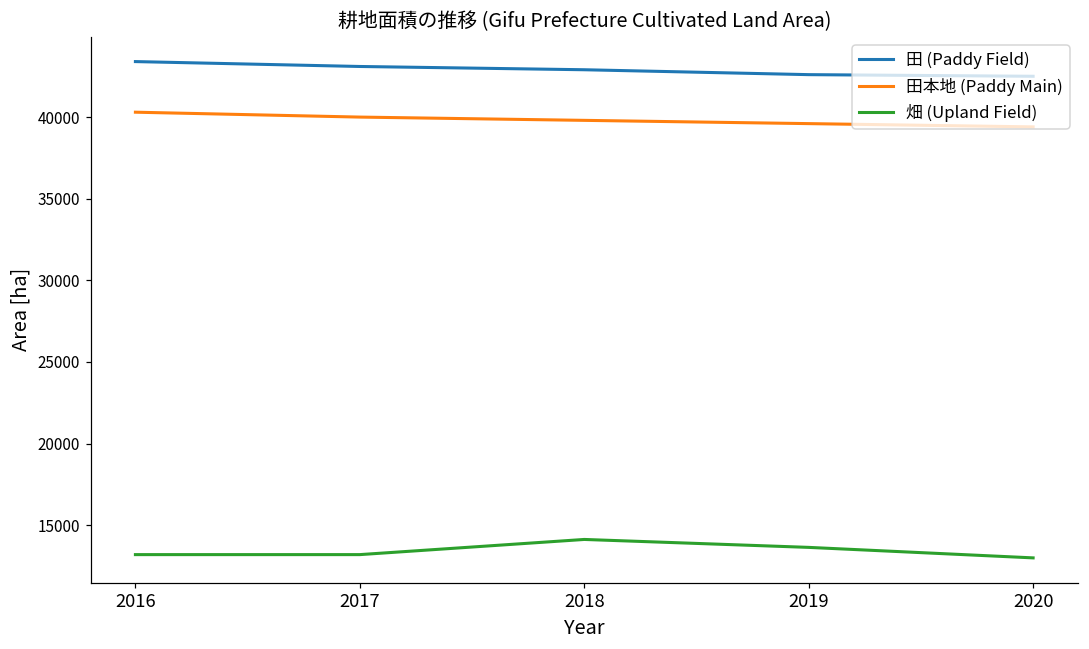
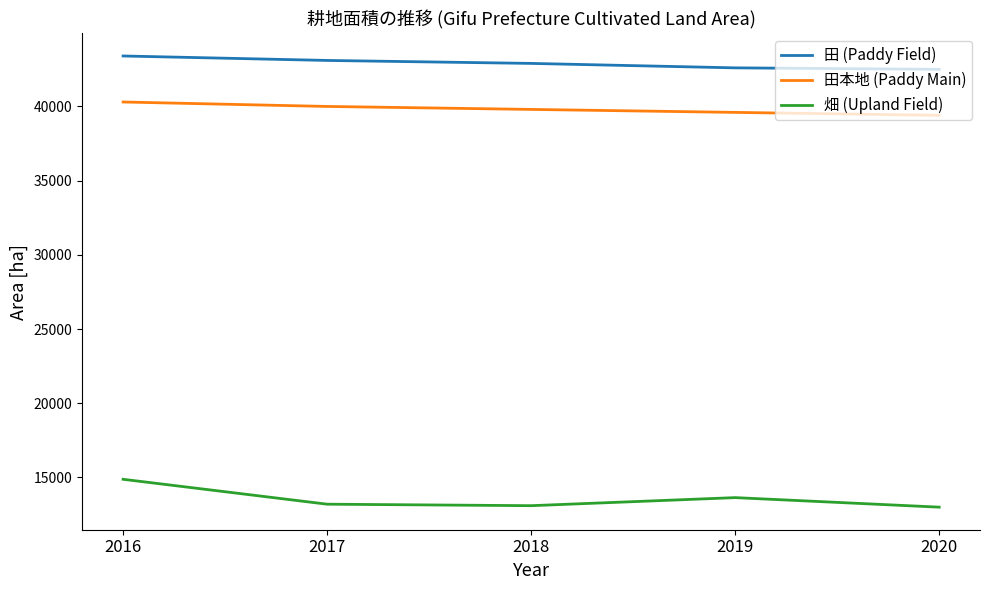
畑 (Upland Field), 2016: 13200 -> 14900
畑 (Upland Field), 2018: 14100 -> 13100
